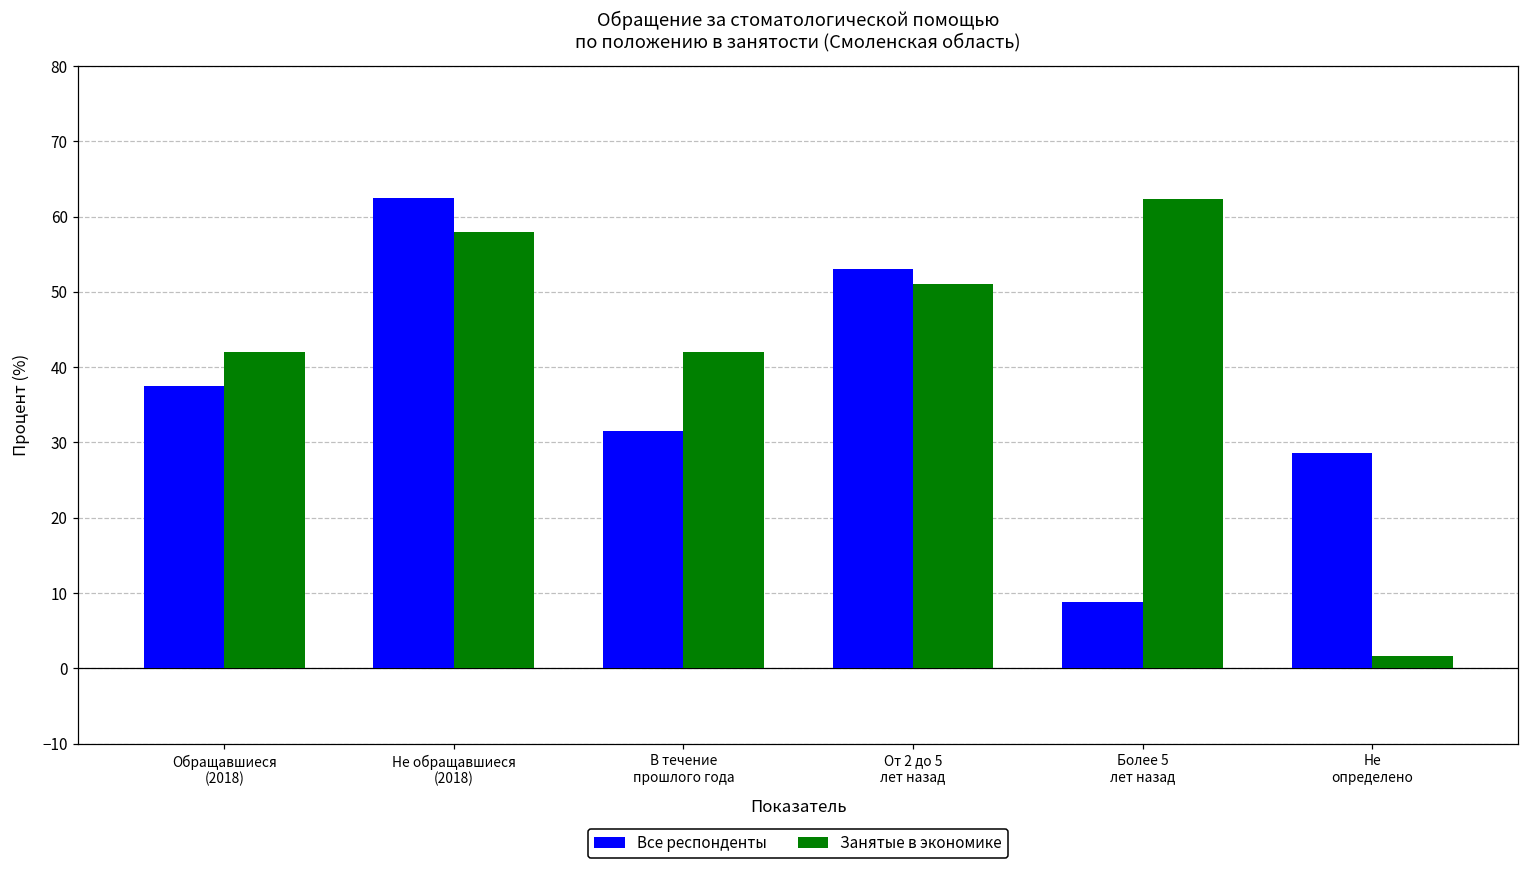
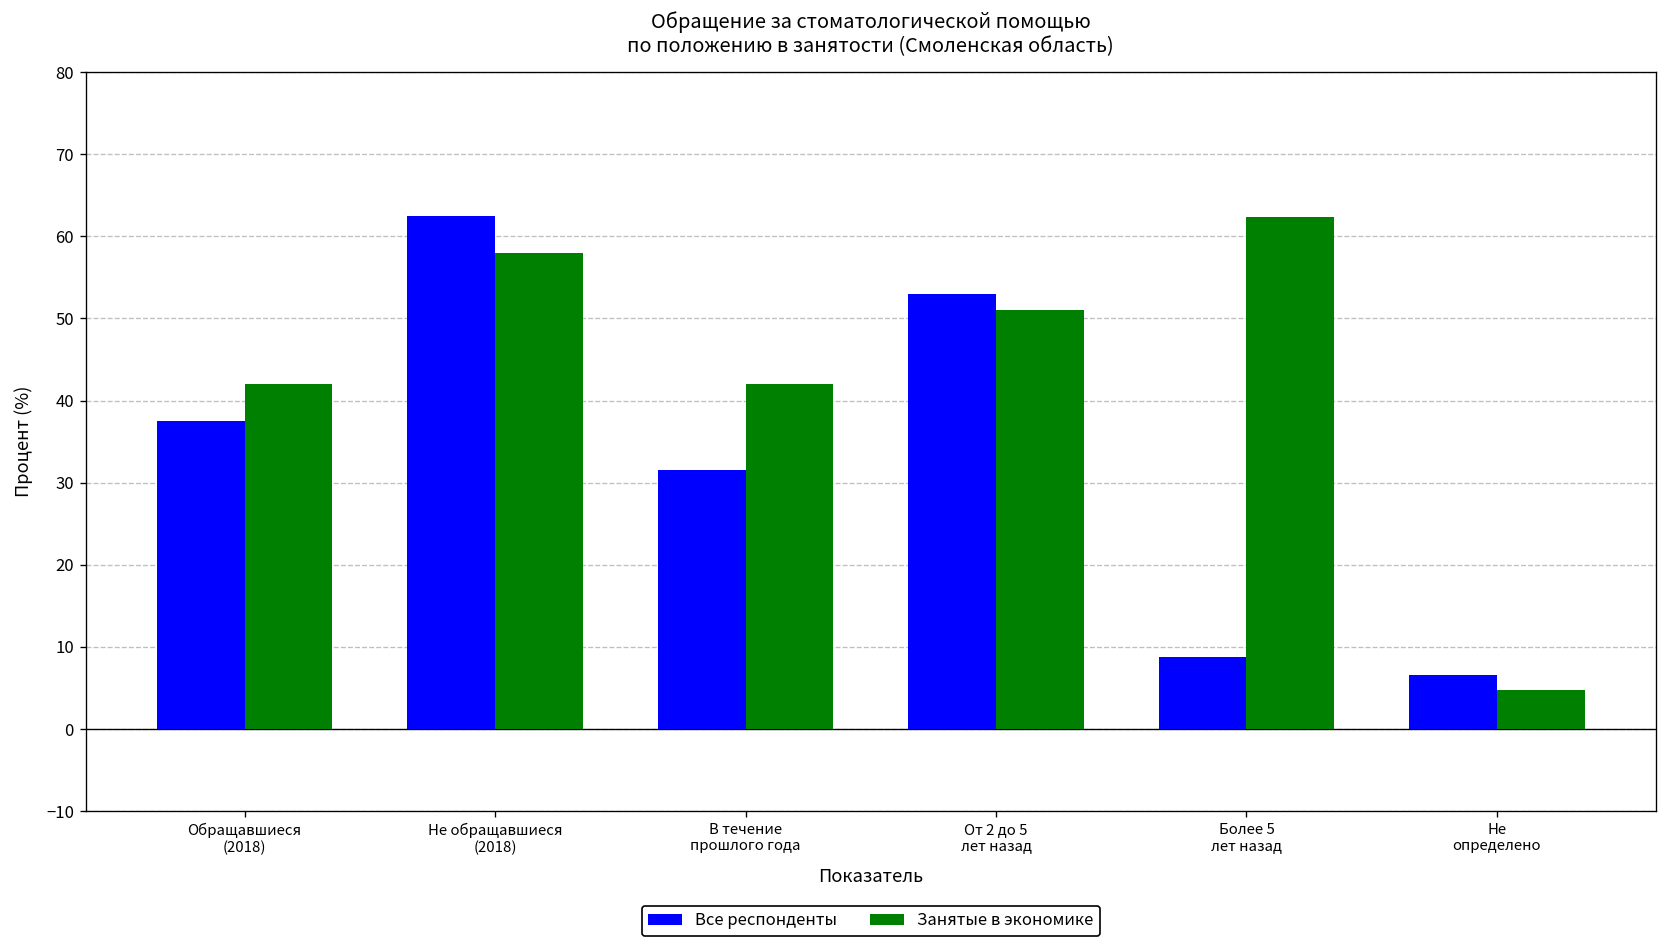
Все респонденты, Не определено: 29 -> 7
Занятые в экономике, Не определено: 2 -> 5
